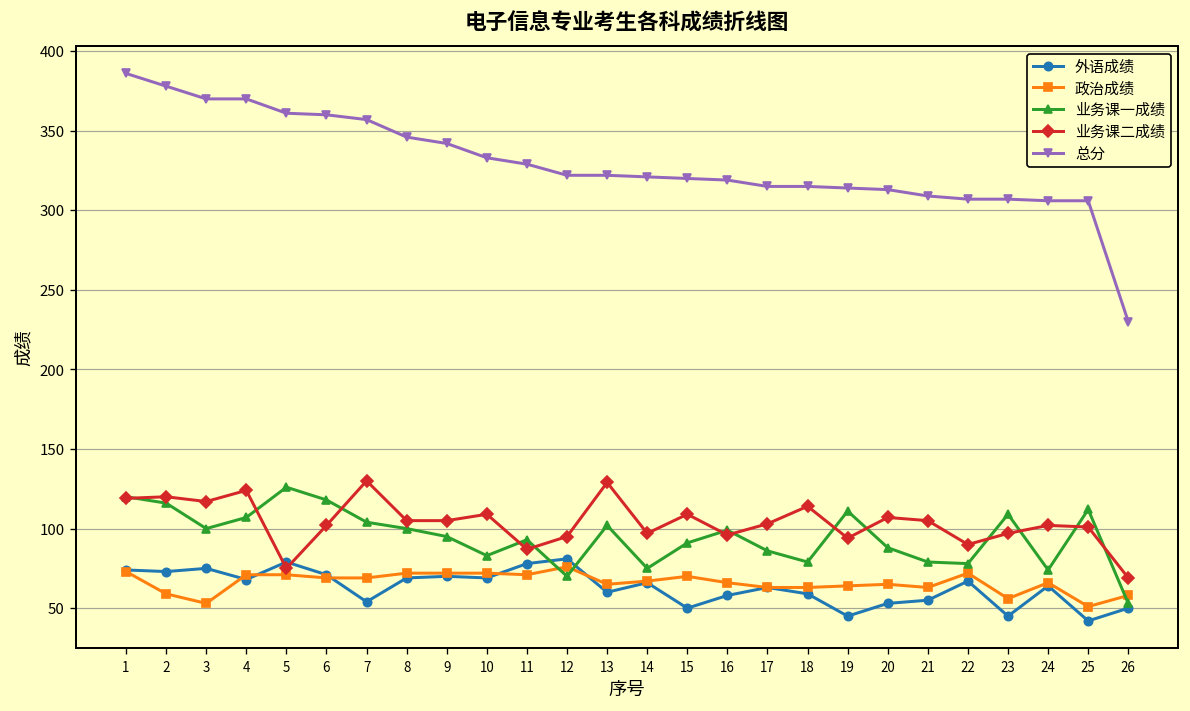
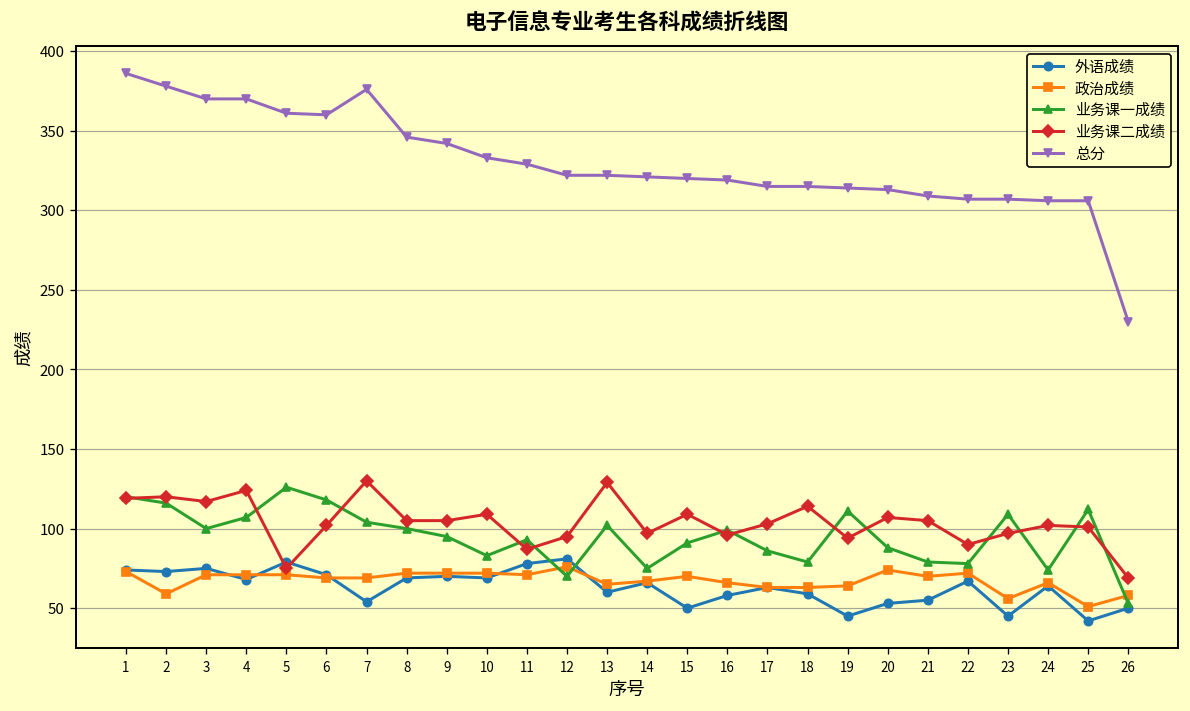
政治成绩, 3: 53 -> 71
总分, 7: 357 -> 376
政治成绩, 20: 65 -> 74
政治成绩, 21: 63 -> 70
